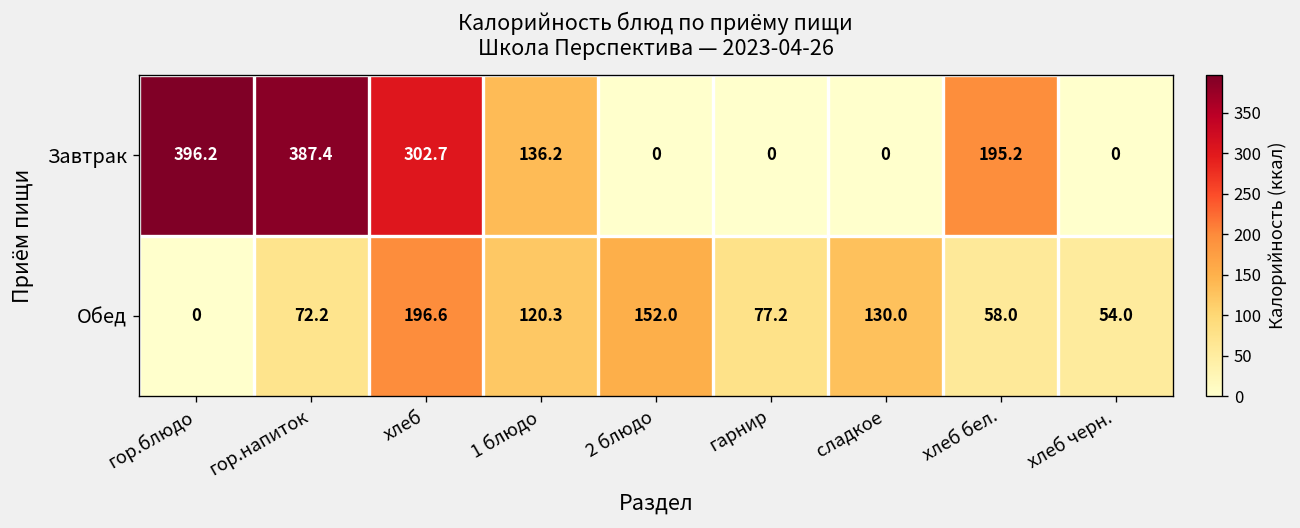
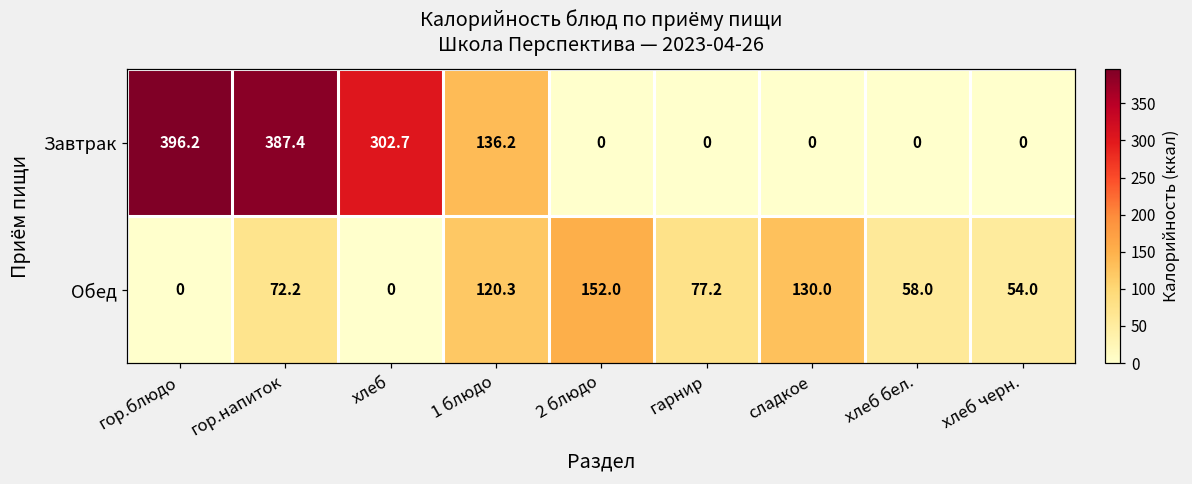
Завтрак, хлеб бел.: 195.2 -> 0
Обед, хлеб: 196.6 -> 0
